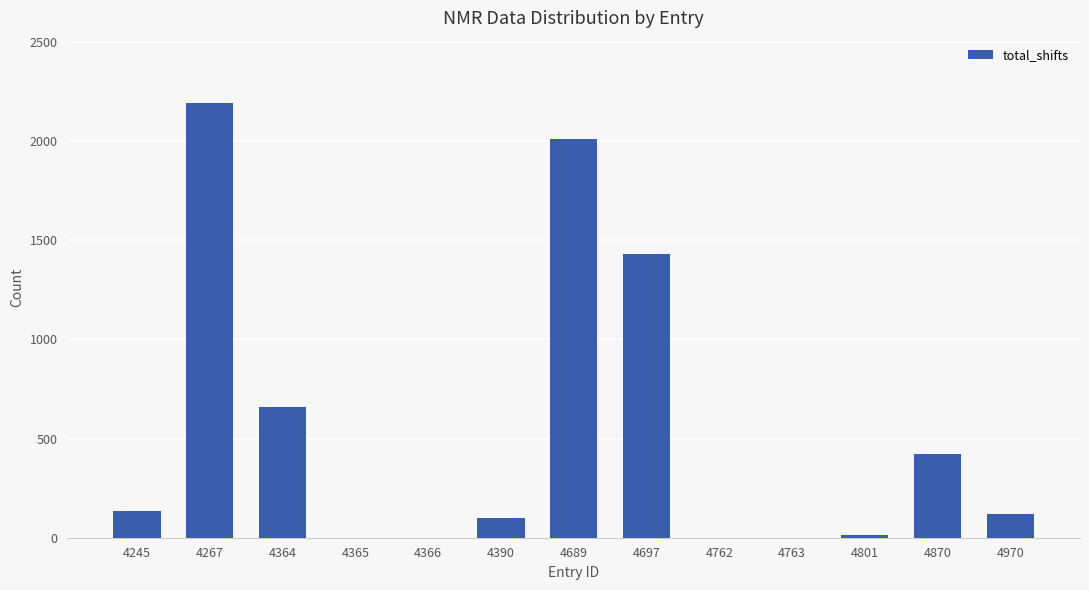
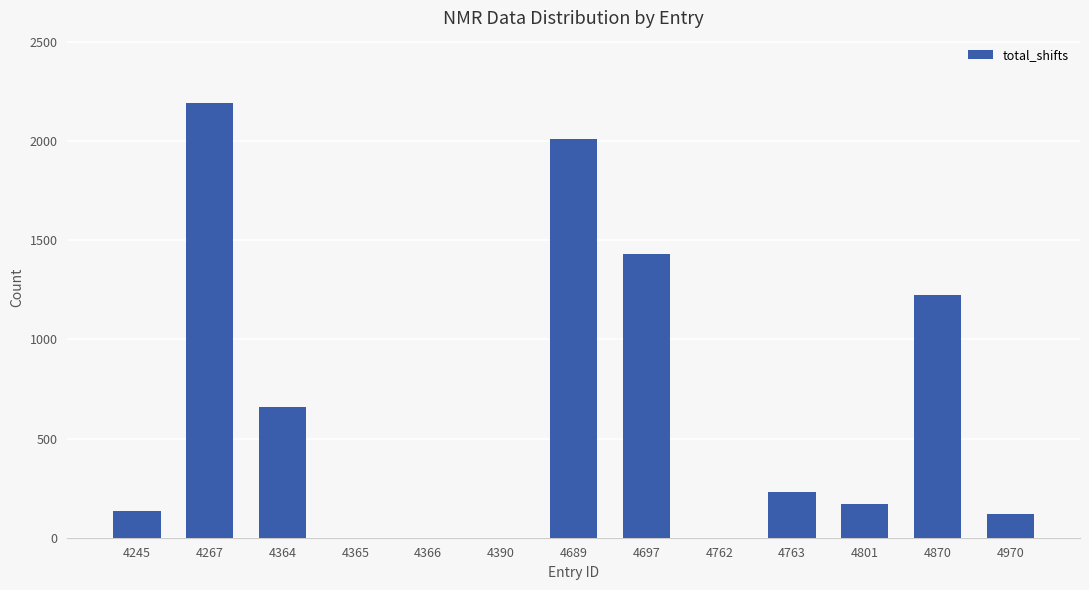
4390: 100 -> 0
4763: 0 -> 230
4801: 20 -> 170
4870: 420 -> 1220
